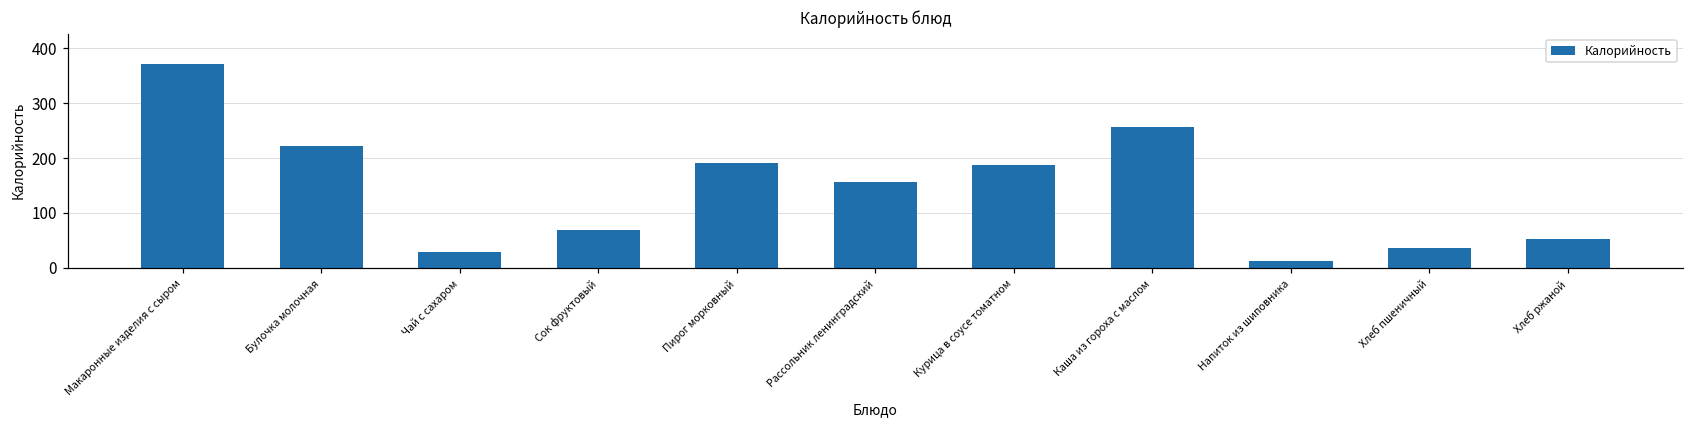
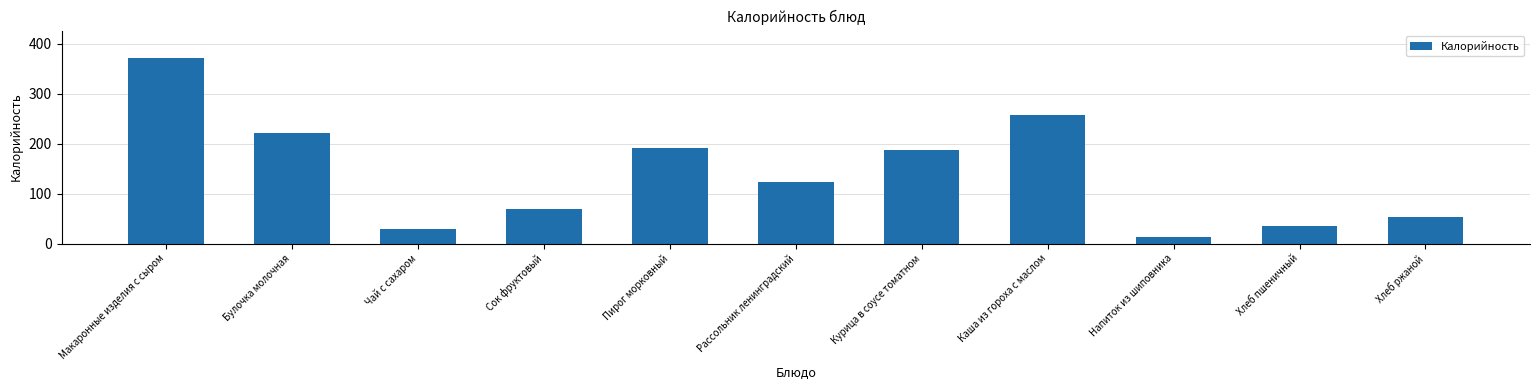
Рассольник ленинградский: 160 -> 120
